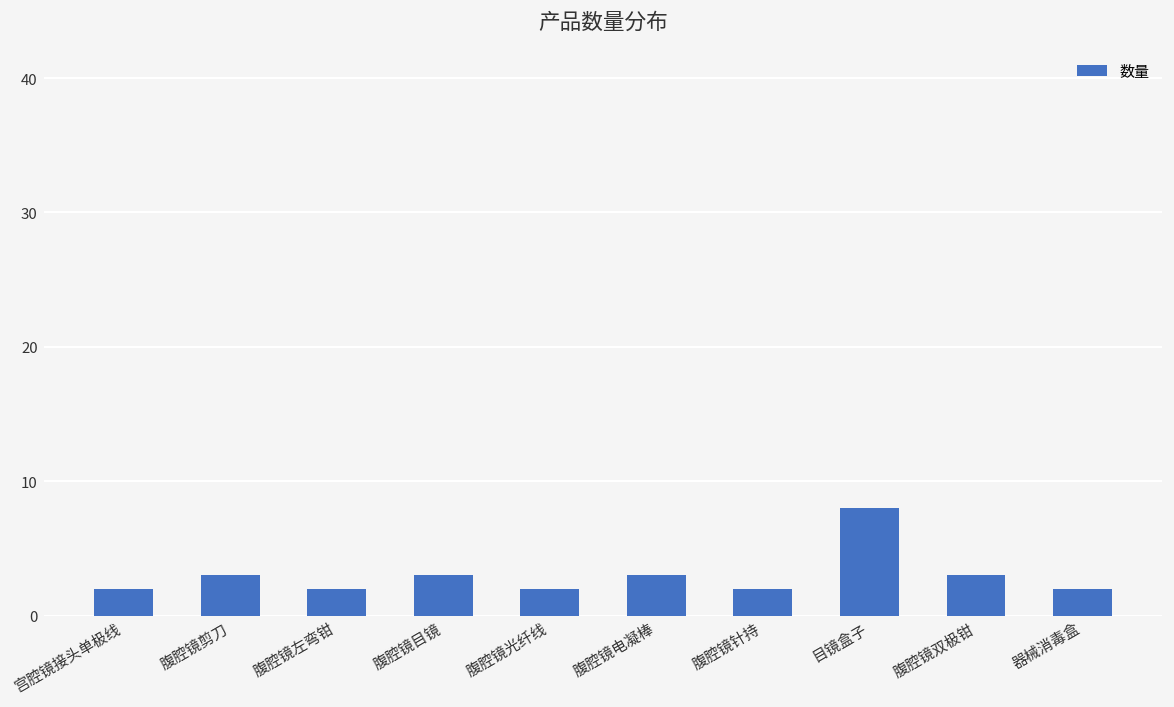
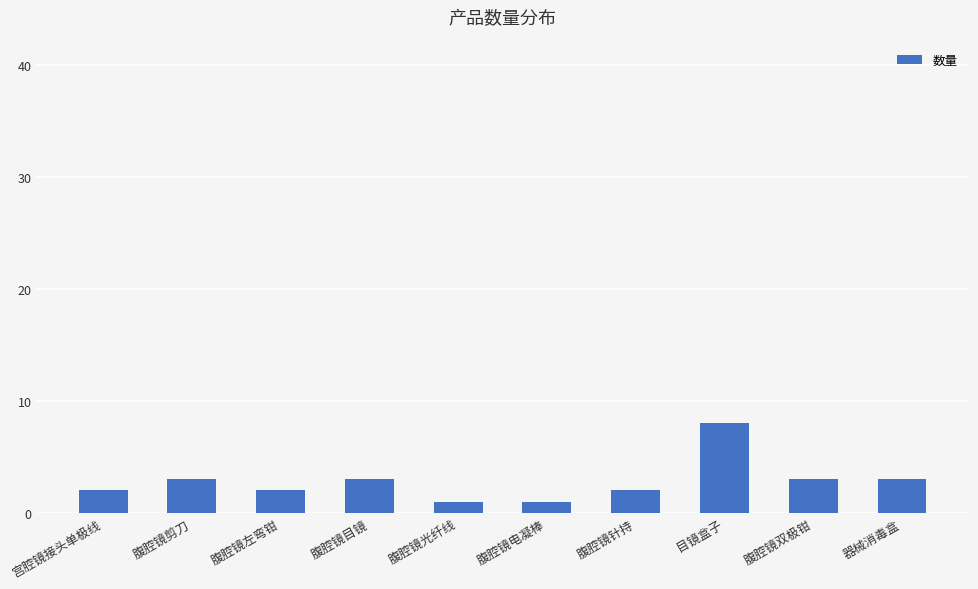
腹腔镜光纤线: 2 -> 1
腹腔镜电凝棒: 3 -> 1
器械消毒盒: 2 -> 3
